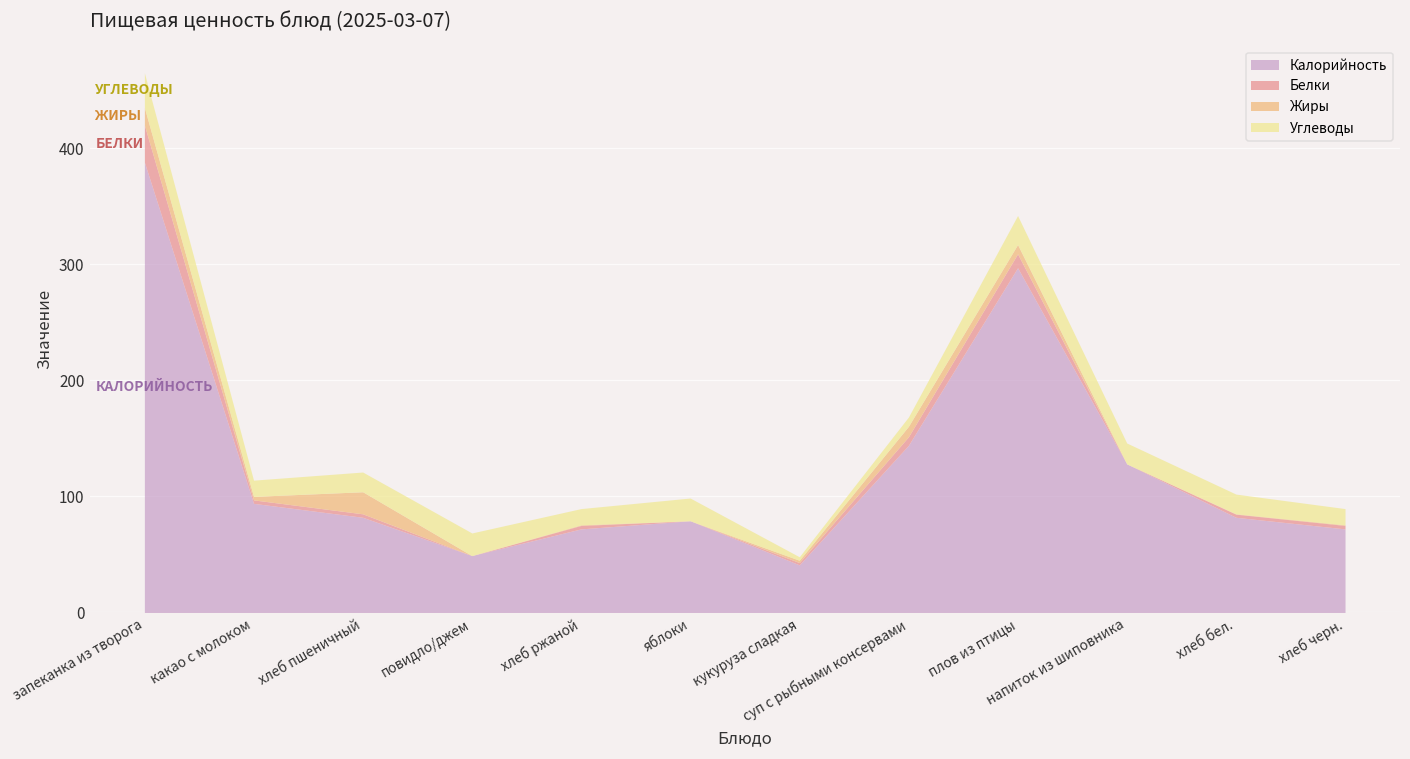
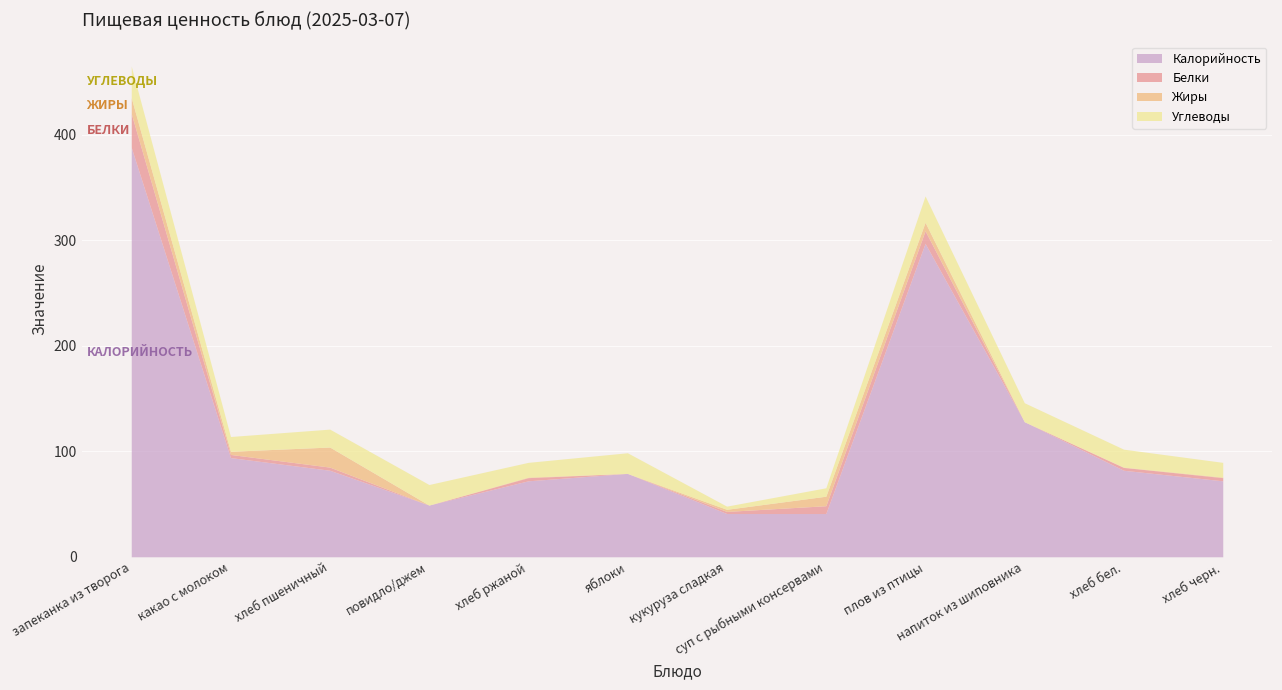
Калорийность, суп с рыбными консервами: 144 -> 41
